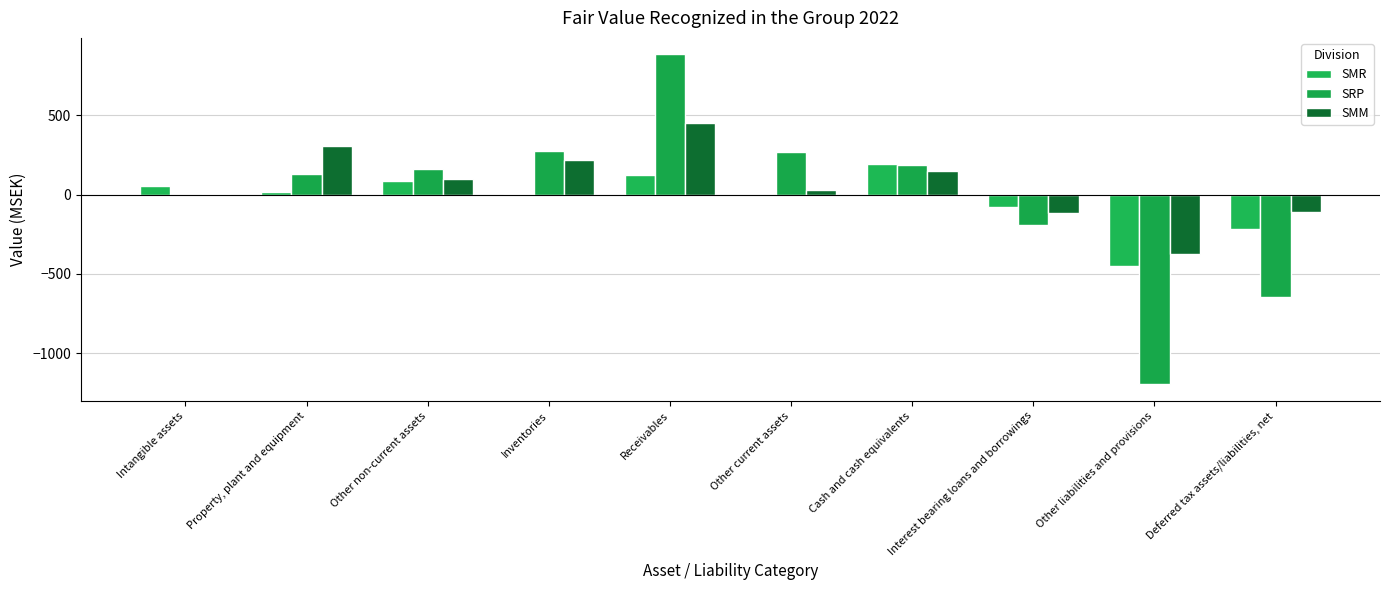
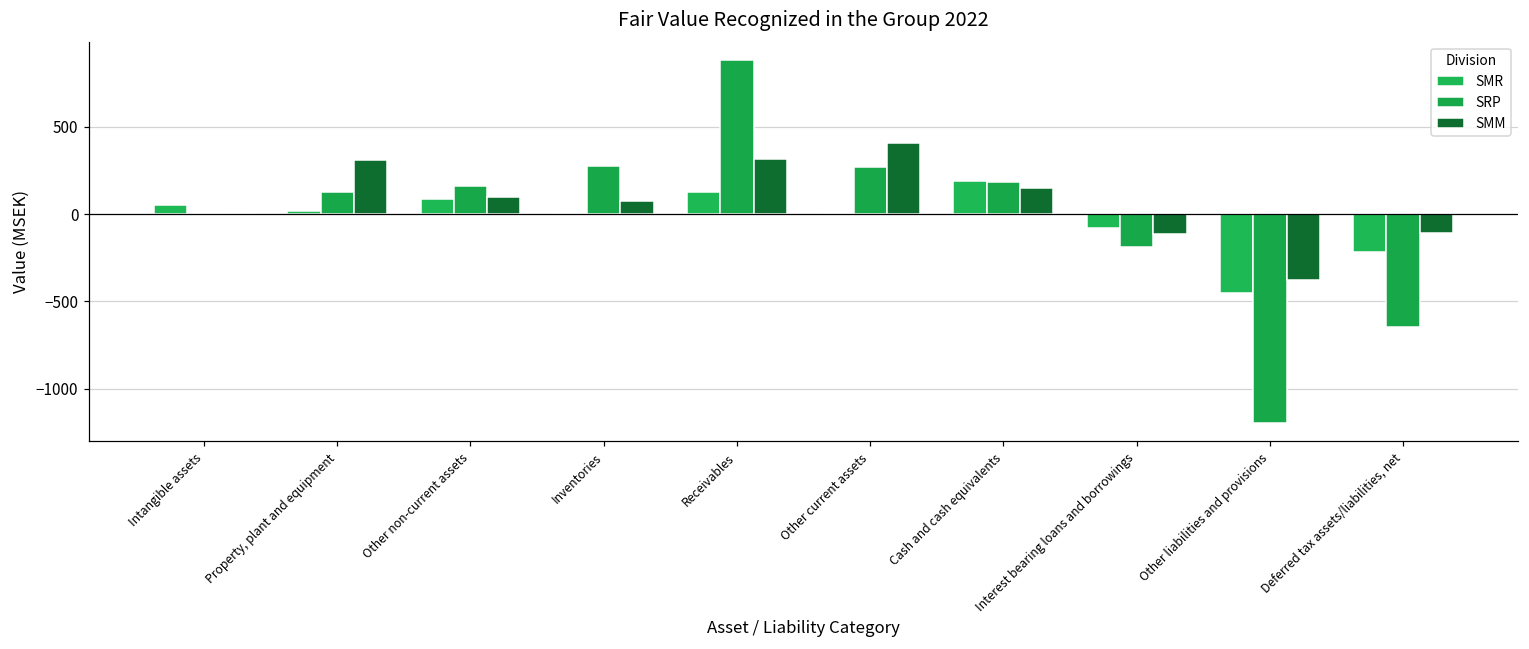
SMM, Inventories: 220 -> 70
SMM, Receivables: 450 -> 320
SMM, Other current assets: 30 -> 410
